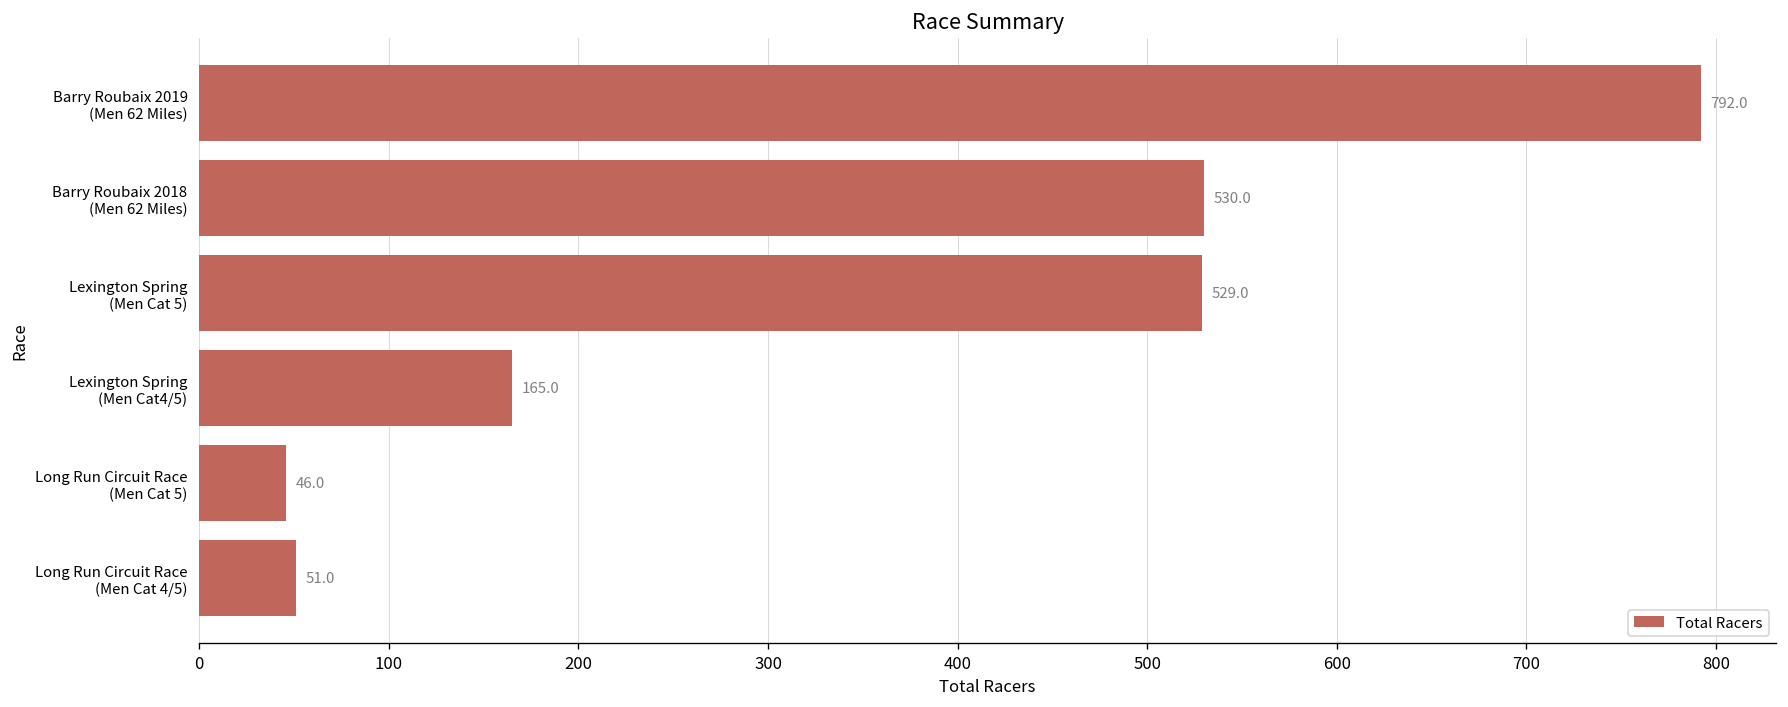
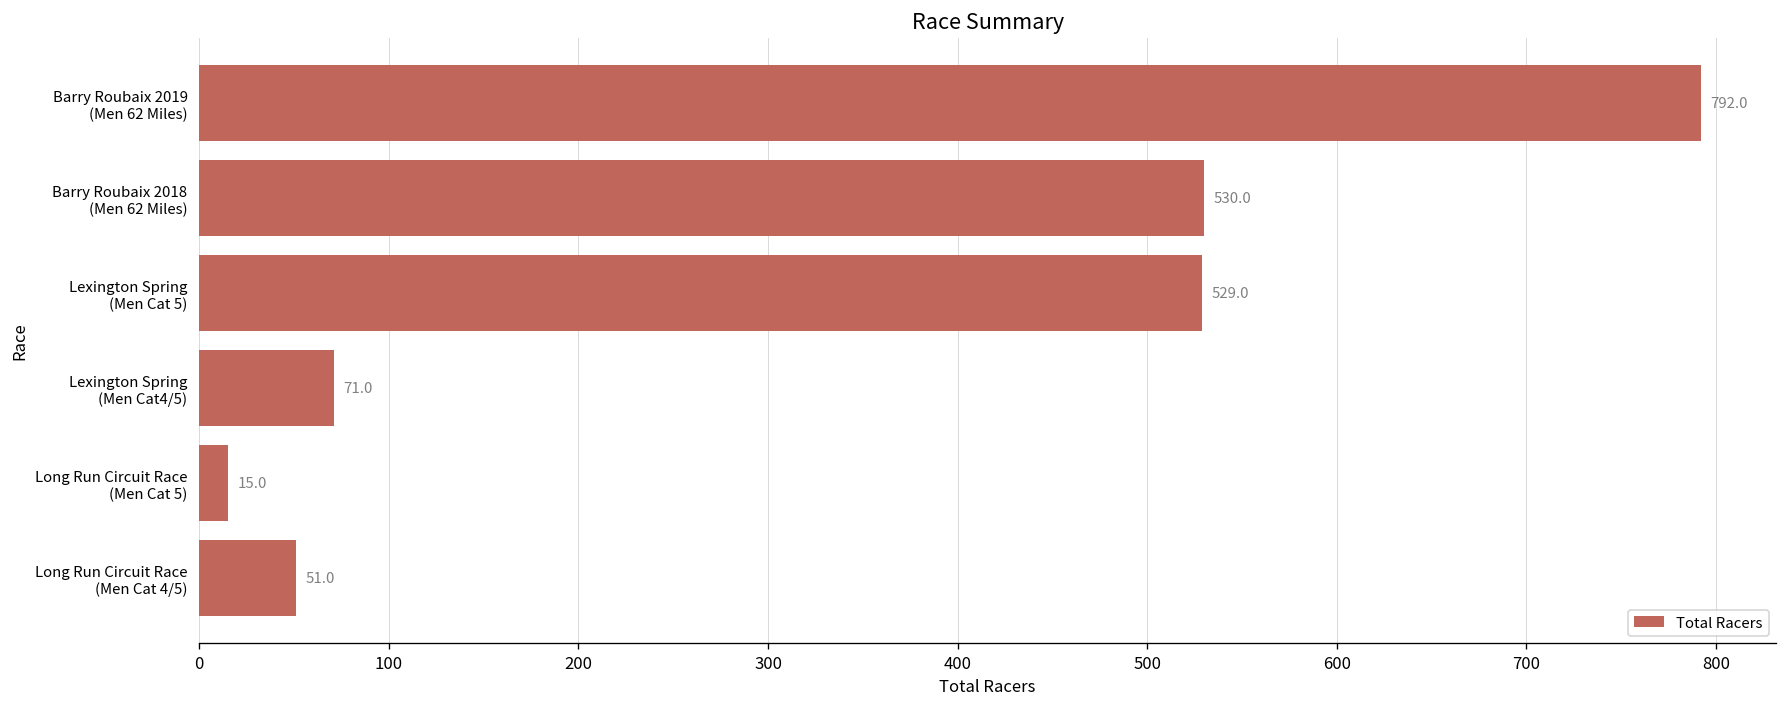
Lexington Spring (Men Cat4/5): 165.0 -> 71.0
Long Run Circuit Race (Men Cat 5): 46.0 -> 15.0
